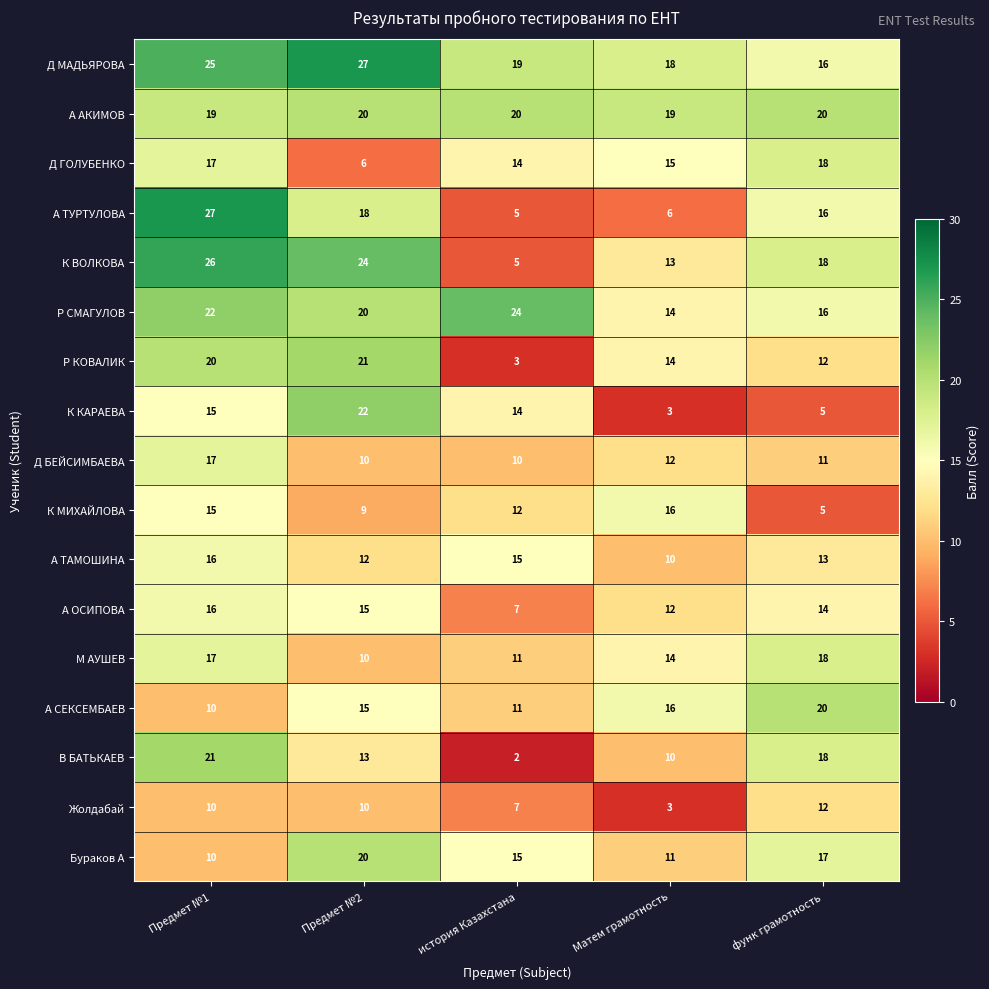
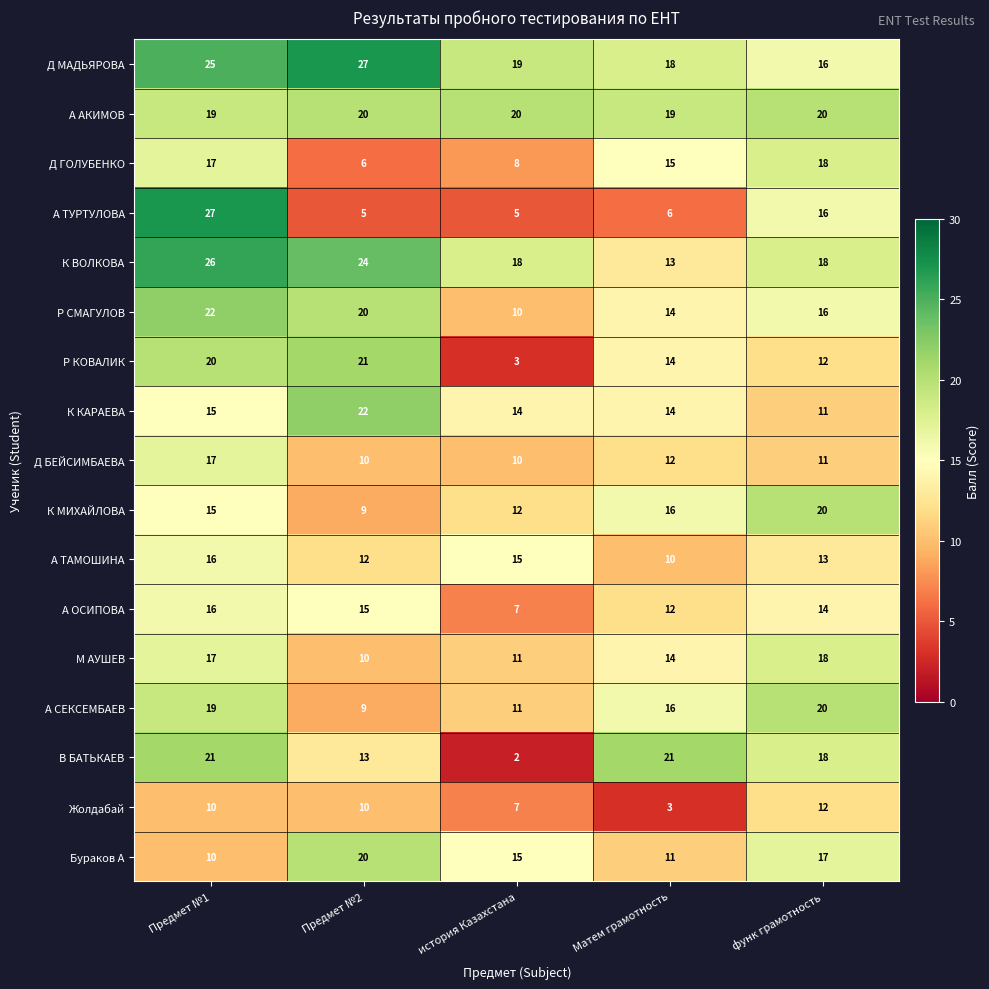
Д ГОЛУБЕНКО, история Казахстана: 14 -> 8
А ТУРТУЛОВА, Предмет №2: 18 -> 5
К ВОЛКОВА, история Казахстана: 5 -> 18
Р СМАГУЛОВ, история Казахстана: 24 -> 10
К КАРАЕВА, Матем грамотность: 3 -> 14
К КАРАЕВА, функ грамотность: 5 -> 11
К МИХАЙЛОВА, функ грамотность: 5 -> 20
А СЕКСЕМБАЕВ, Предмет №1: 10 -> 19
А СЕКСЕМБАЕВ, Предмет №2: 15 -> 9
В БАТЬКАЕВ, Матем грамотность: 10 -> 21
